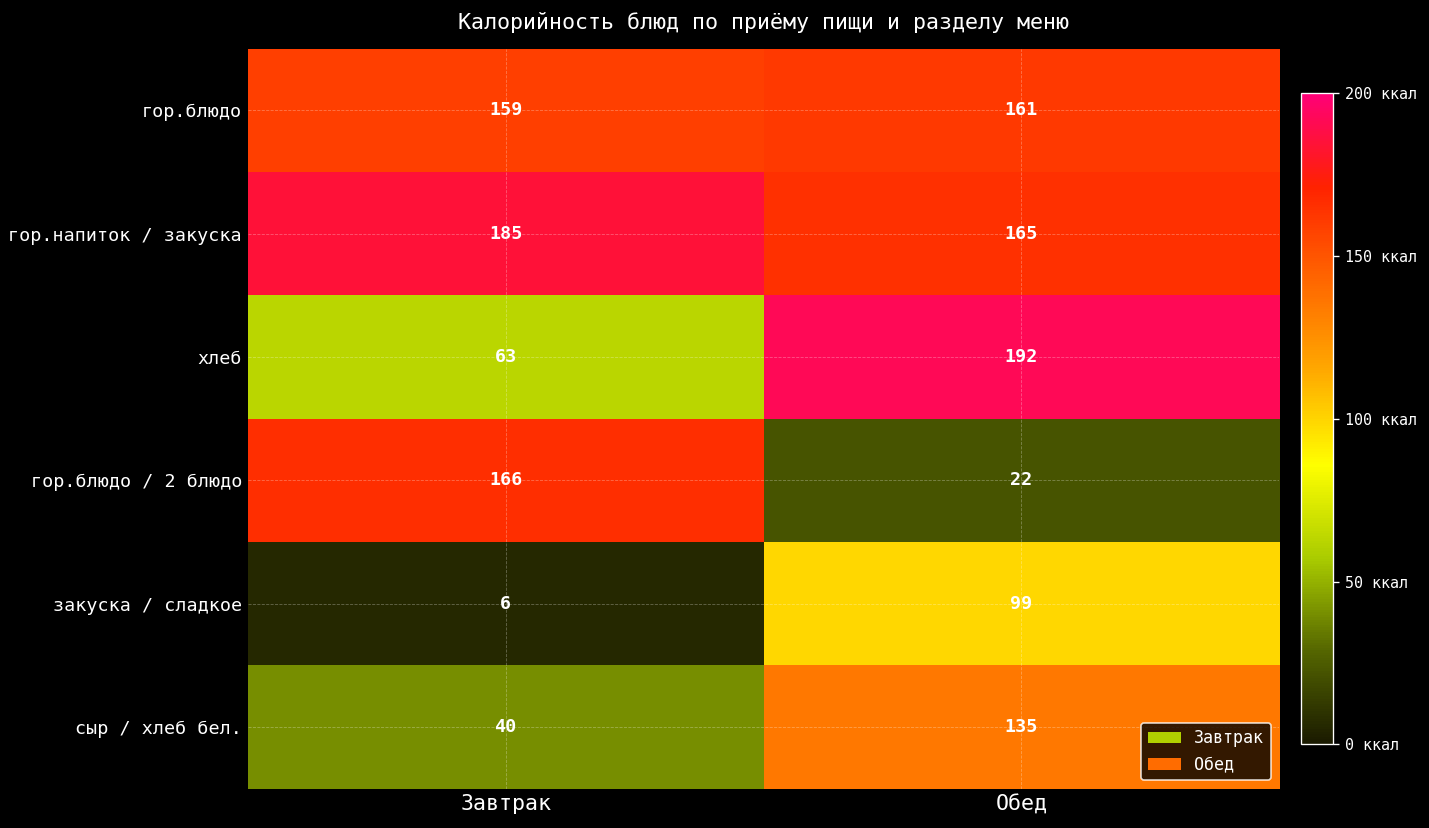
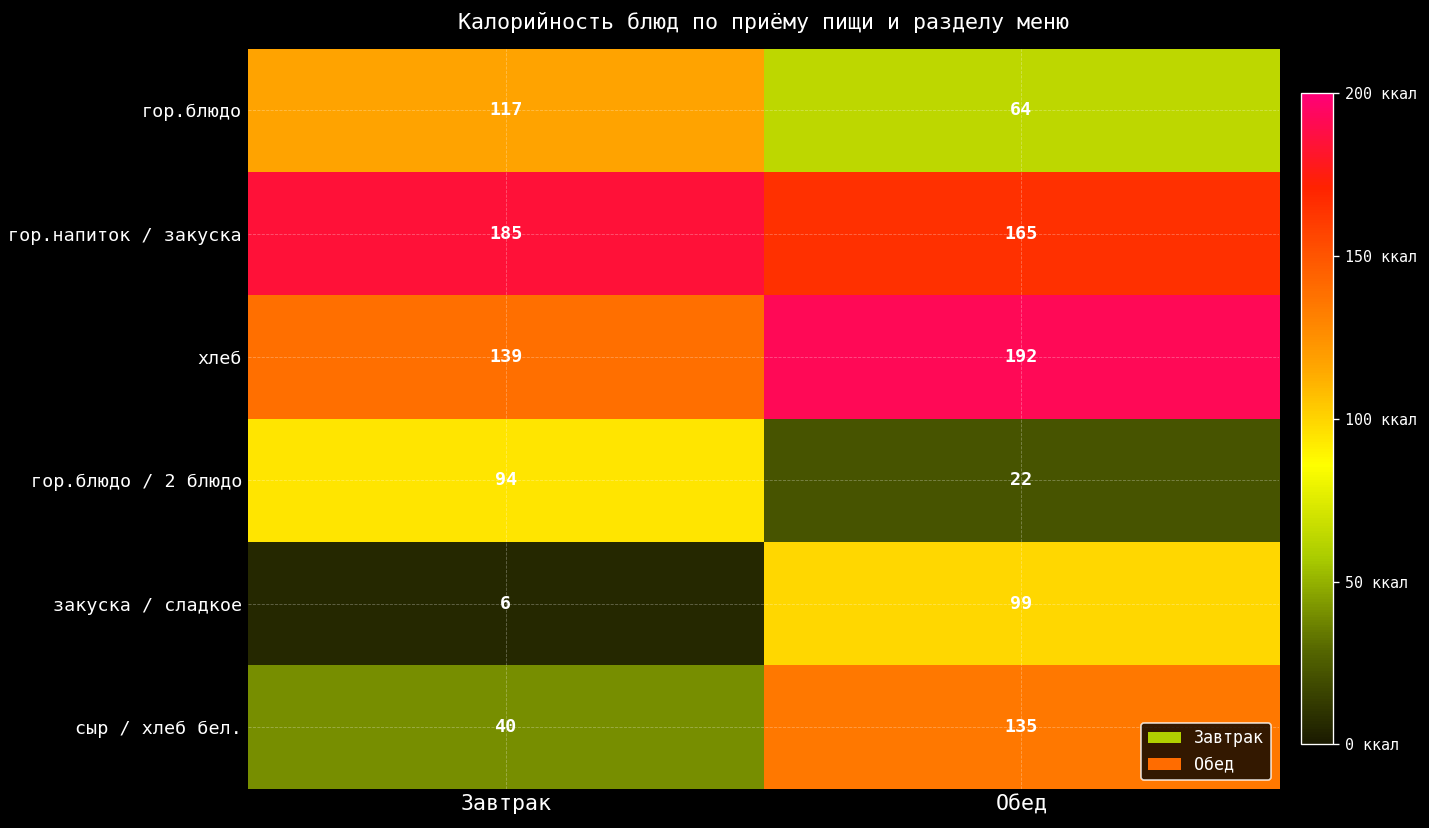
гор.блюдо, Завтрак: 159 -> 117
гор.блюдо, Обед: 161 -> 64
хлеб, Завтрак: 63 -> 139
гор.блюдо / 2 блюдо, Завтрак: 166 -> 94
